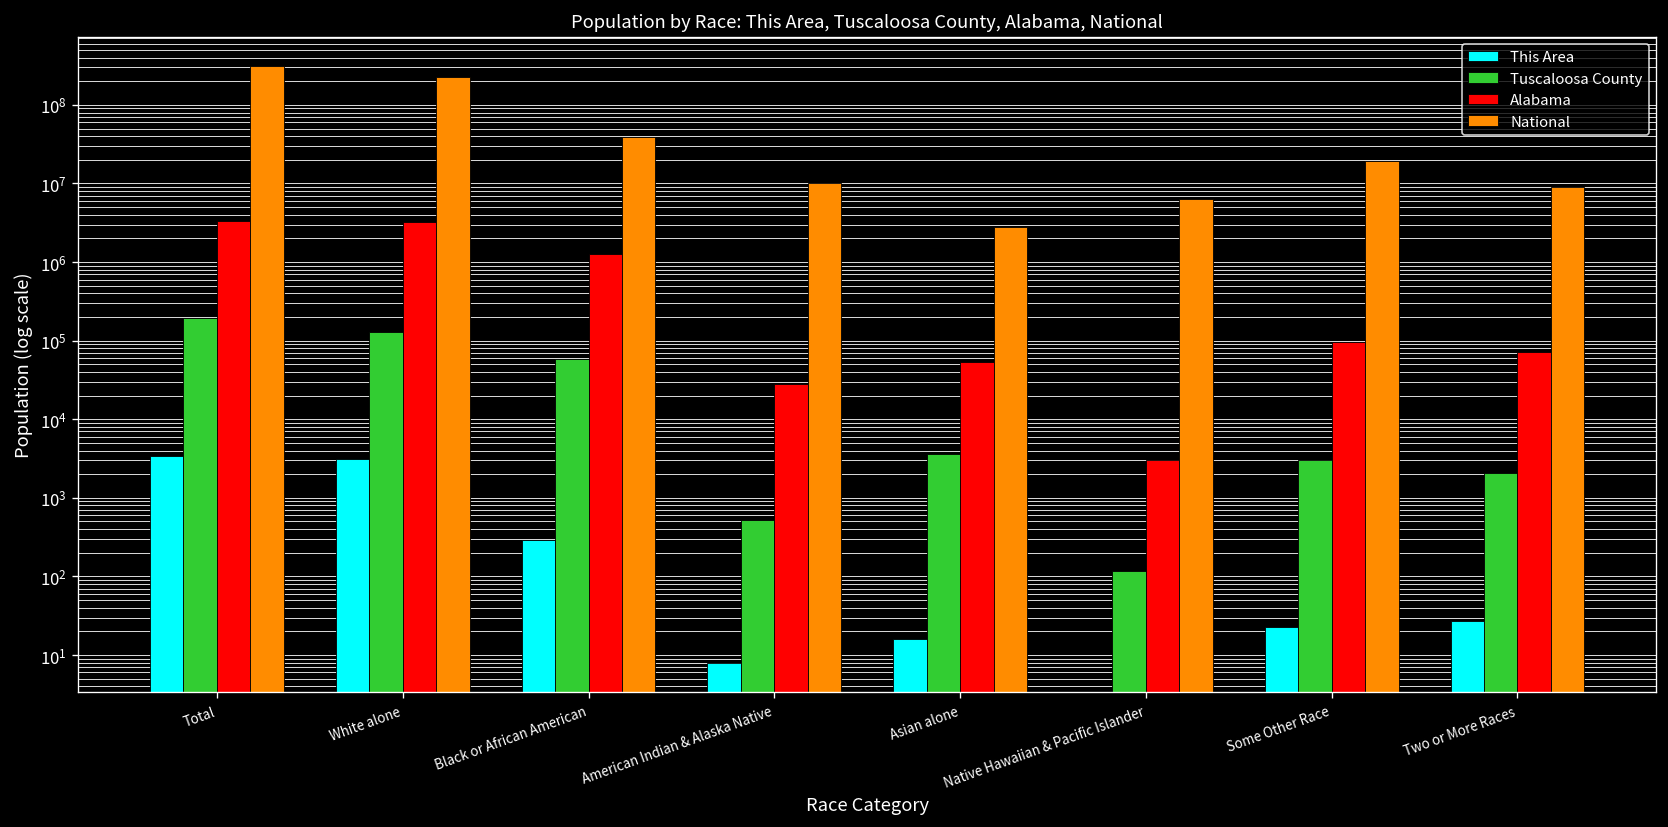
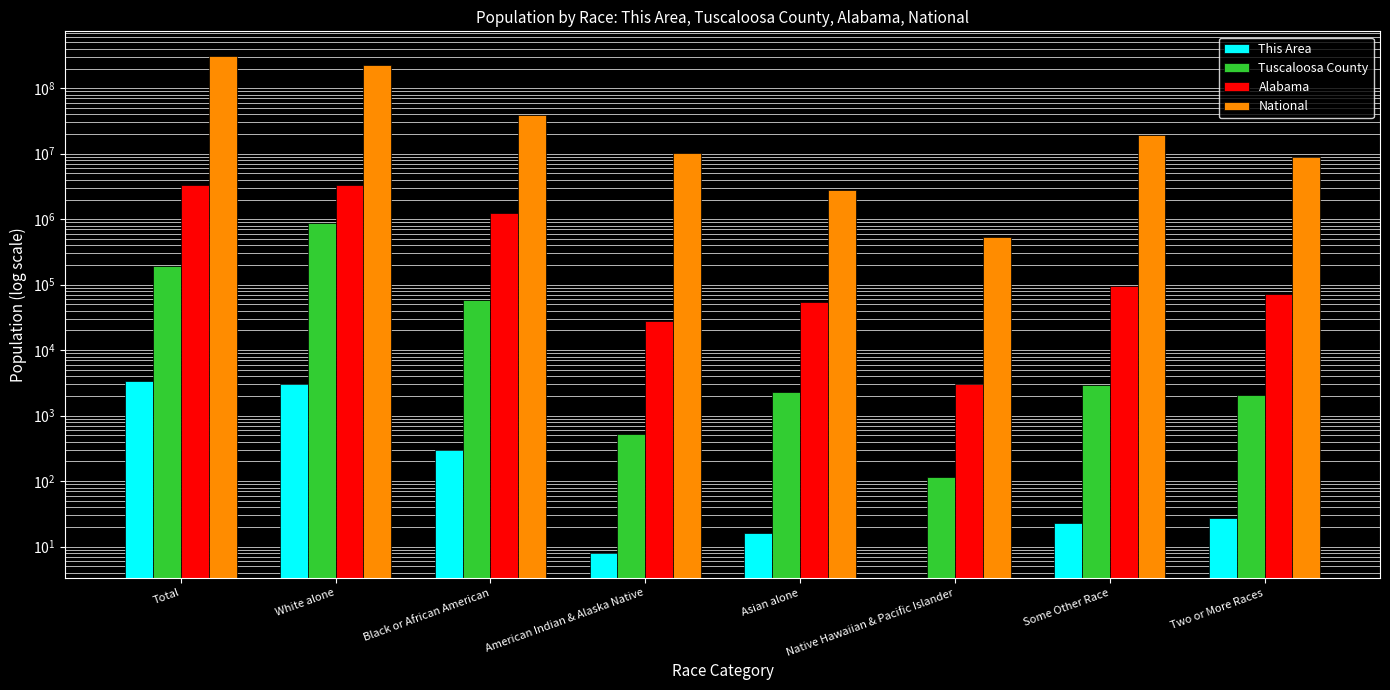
Tuscaloosa County, White alone: 130000 -> 900000
Tuscaloosa County, Asian alone: 4000 -> 2300
National, Native Hawaiian & Pacific Islander: 6000000 -> 500000
